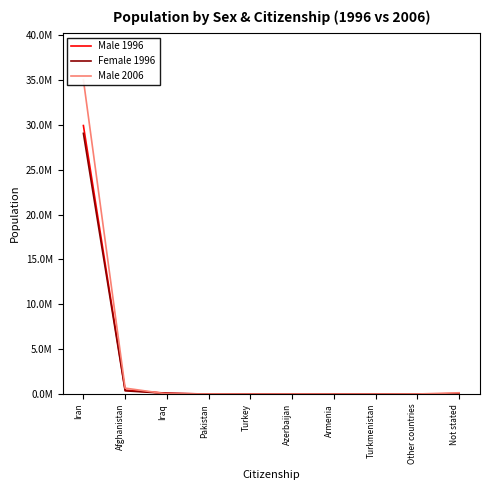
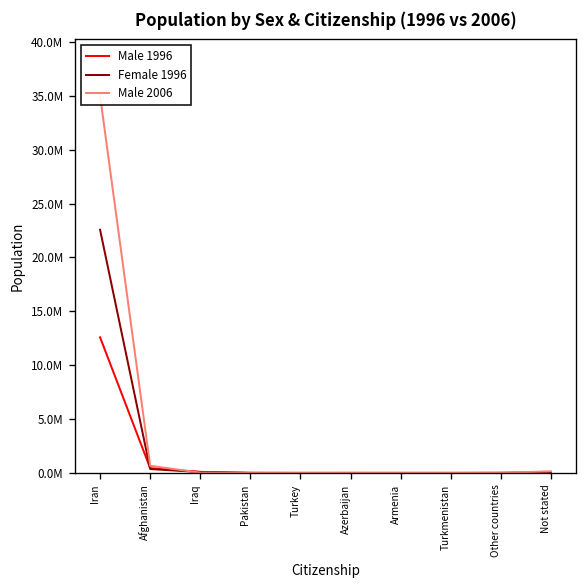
Male 1996, Iran: 30000000 -> 13000000
Female 1996, Iran: 29000000 -> 23000000
